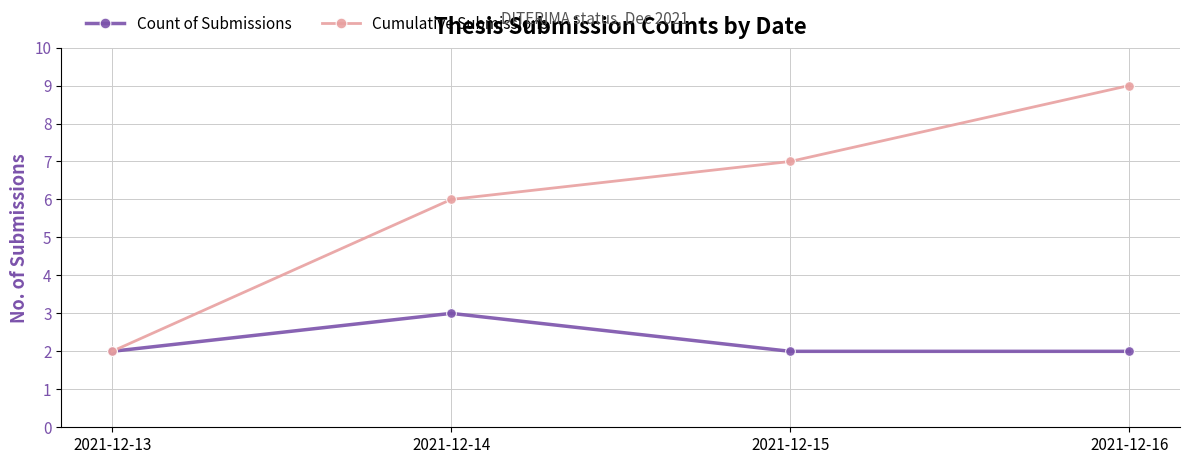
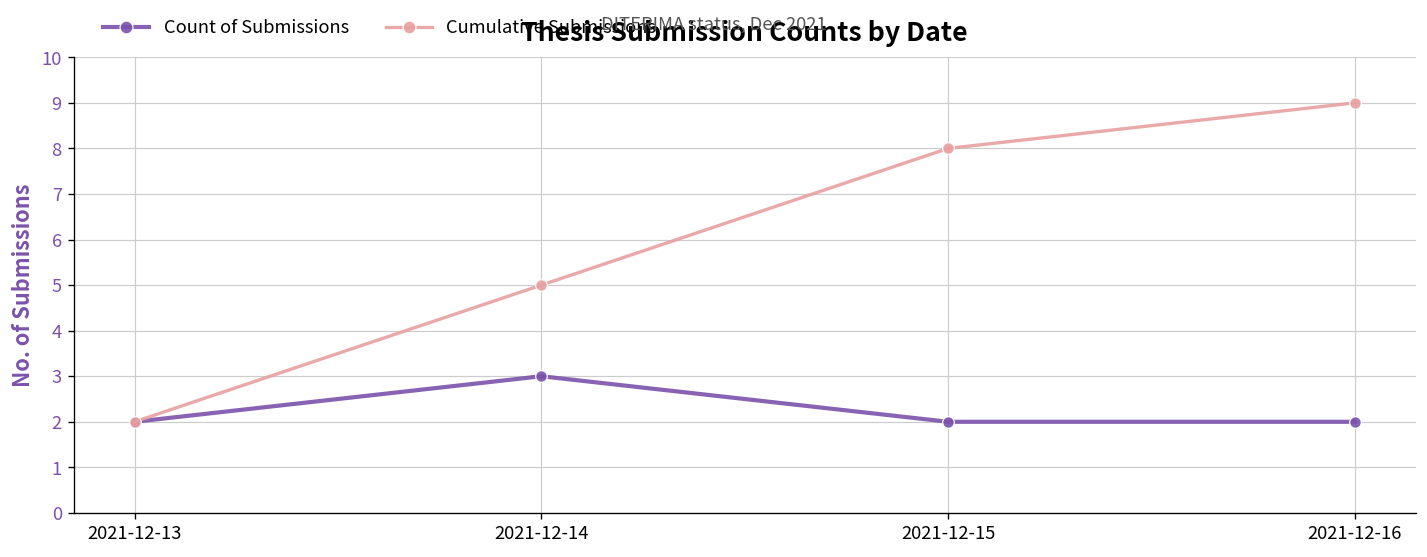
Cumulative Submissions, 2021-12-14: 6 -> 5
Cumulative Submissions, 2021-12-15: 7 -> 8
